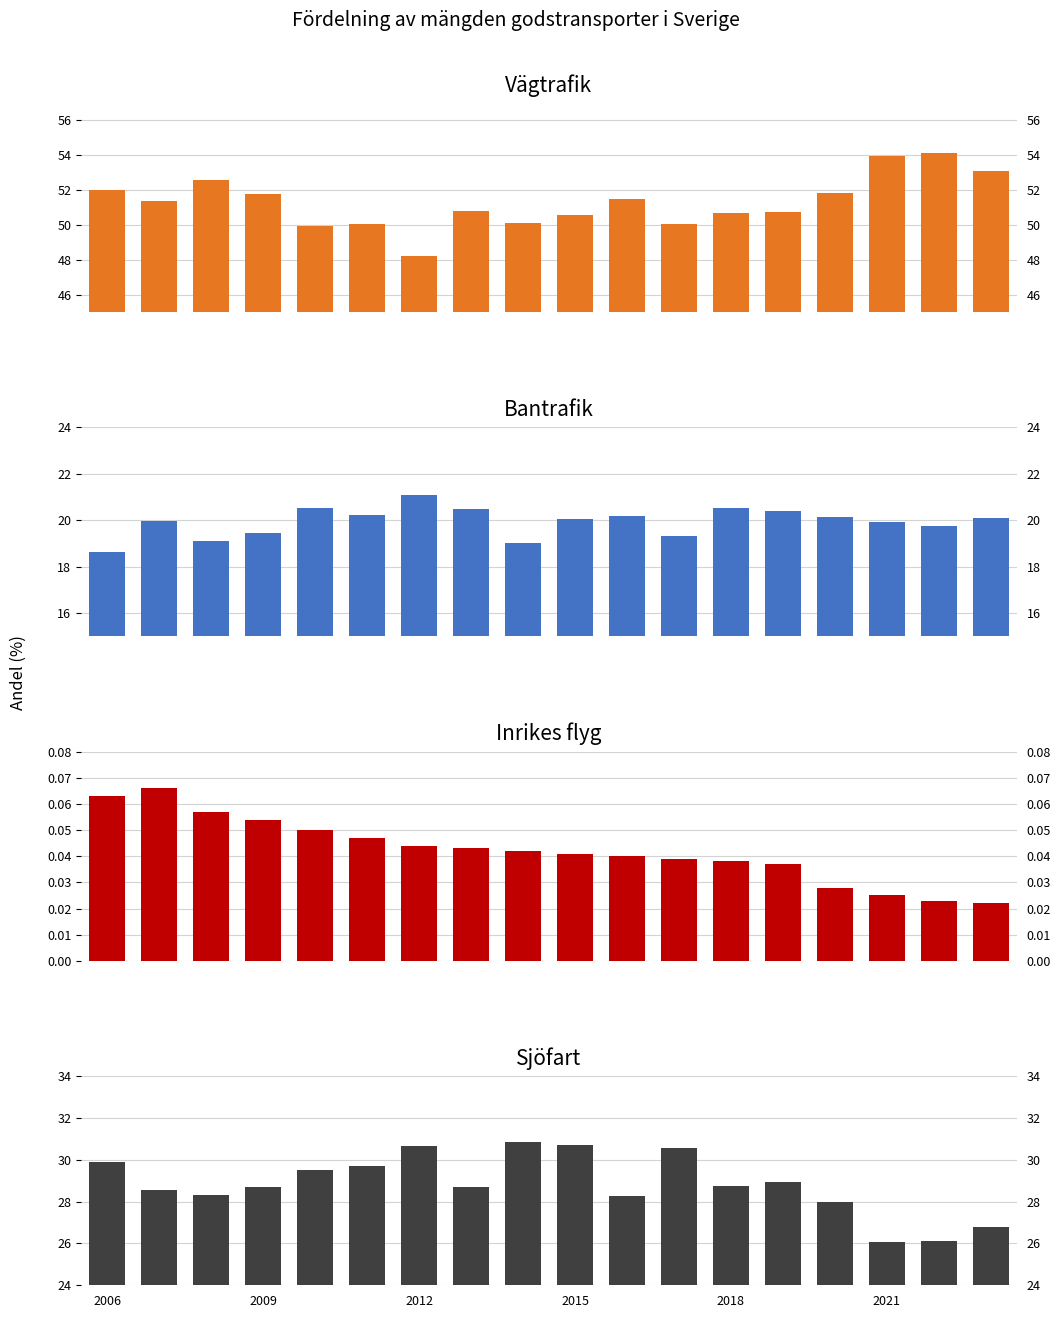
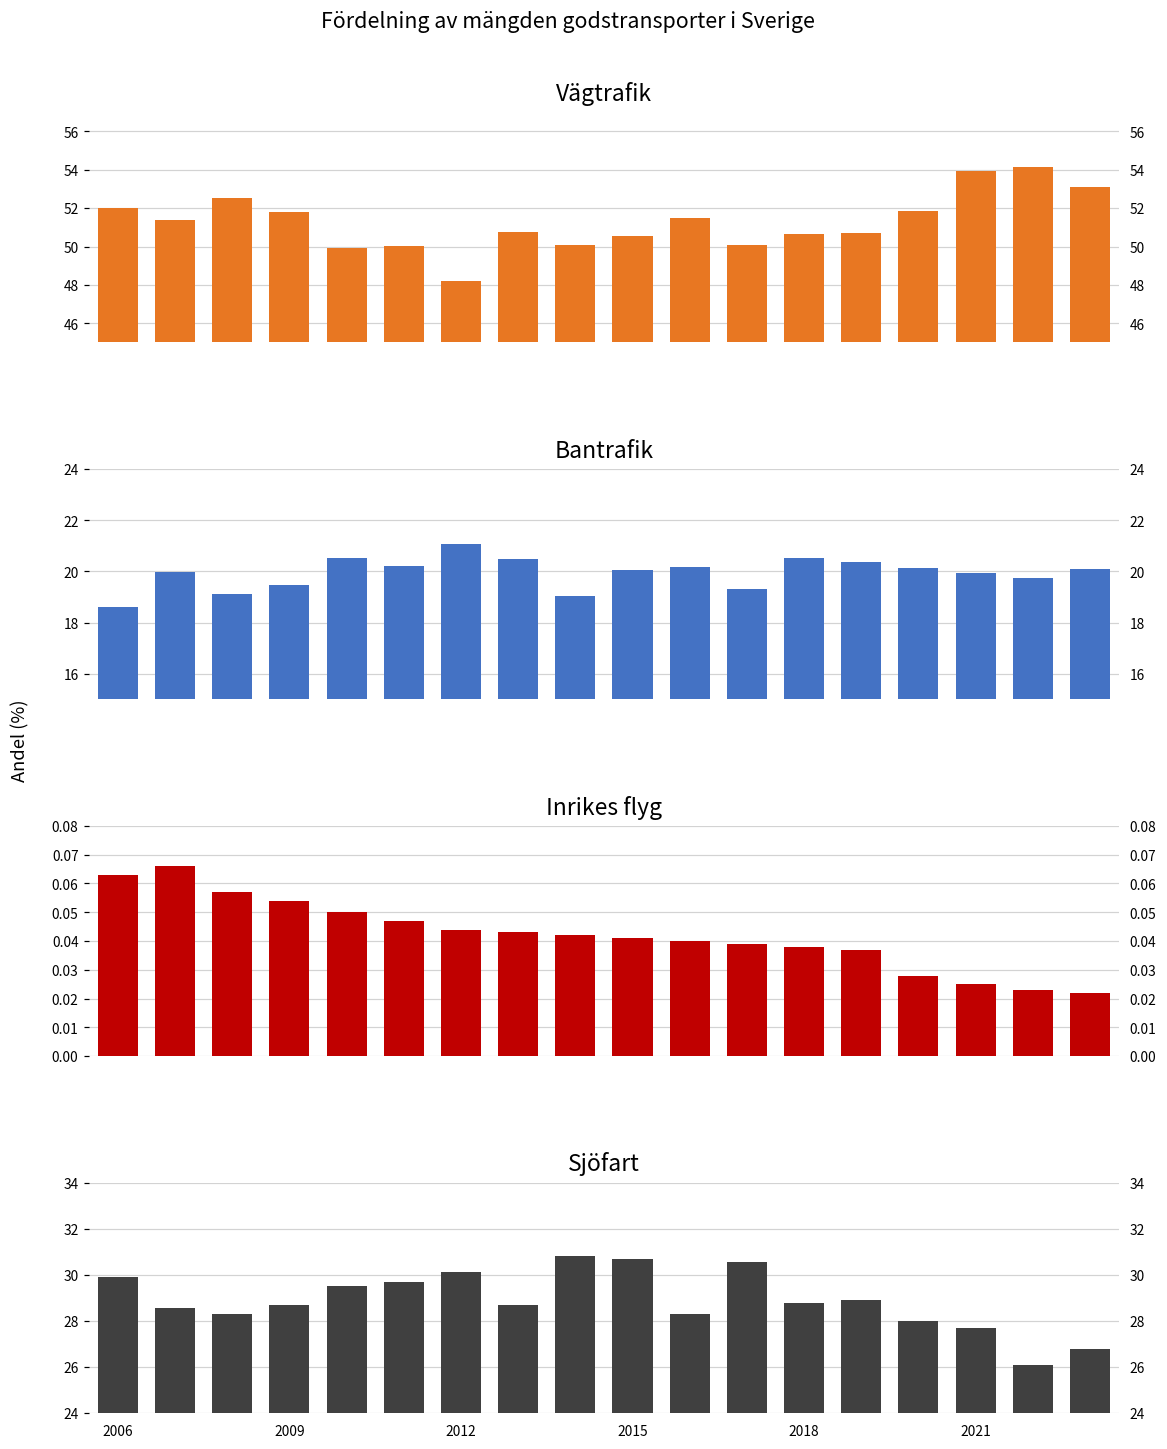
Sjöfart, 2012: 30.7 -> 30.1
Sjöfart, 2021: 26.1 -> 27.7
